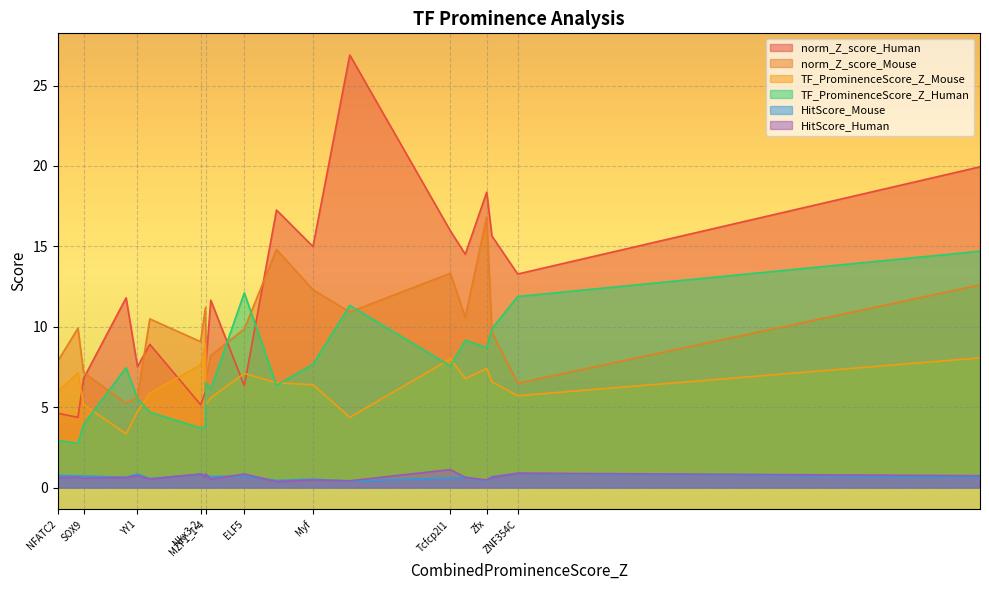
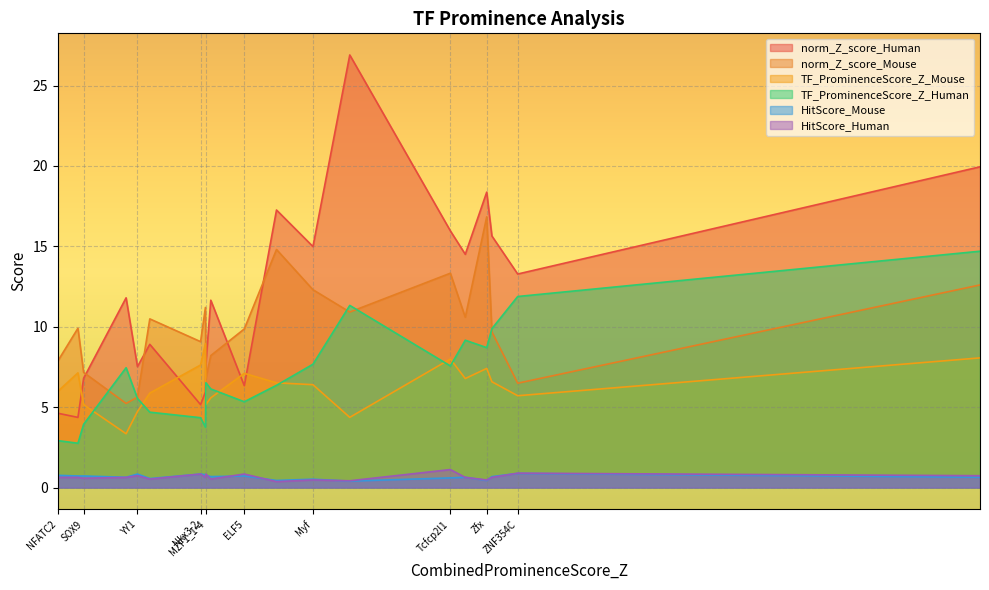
TF_ProminenceScore_Z_Human, Nkx3-2: 3.7 -> 4.3
TF_ProminenceScore_Z_Human, ELF5: 12.1 -> 5.3
